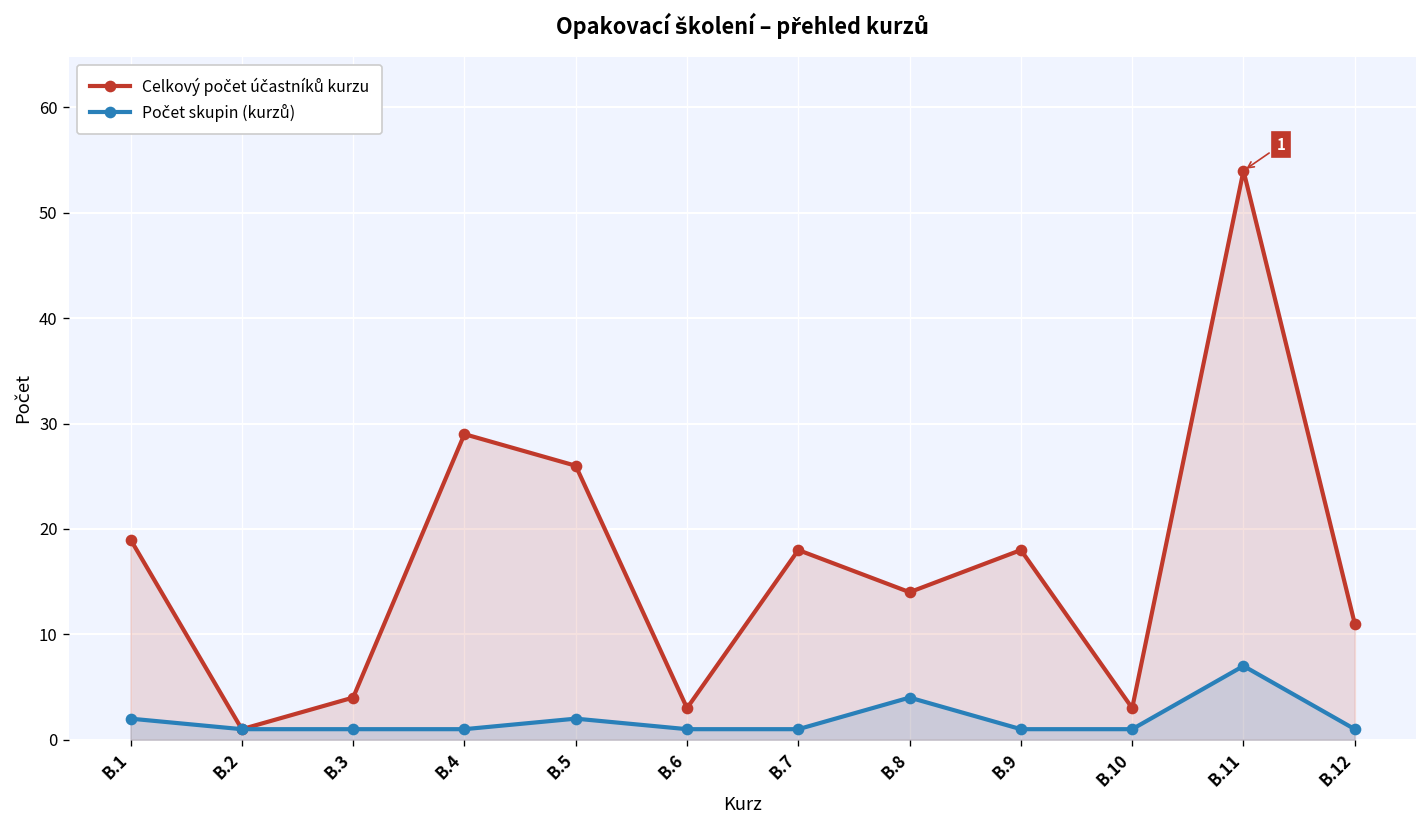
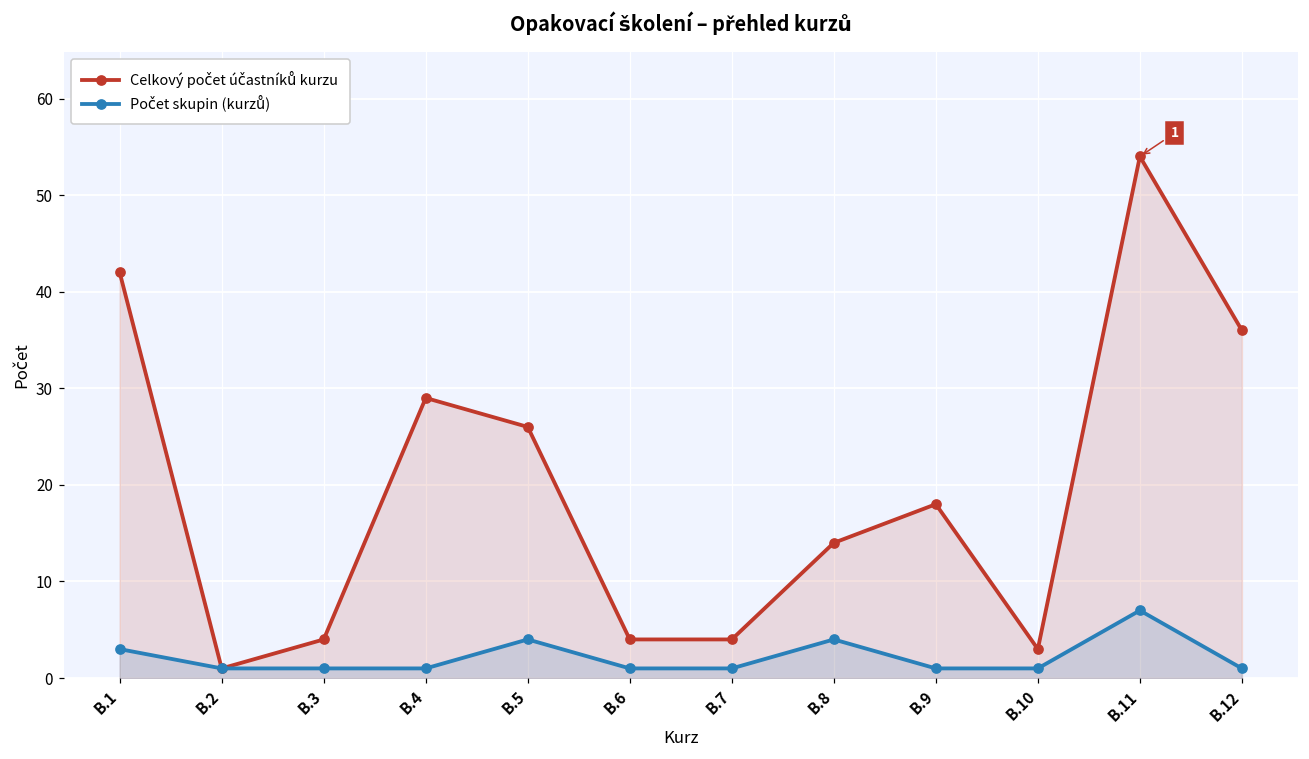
Celkový počet účastníků kurzu, B.1: 19 -> 42
Počet skupin (kurzů), B.1: 2 -> 3
Počet skupin (kurzů), B.5: 2 -> 4
Celkový počet účastníků kurzu, B.6: 3 -> 4
Celkový počet účastníků kurzu, B.7: 18 -> 4
Celkový počet účastníků kurzu, B.12: 11 -> 36
